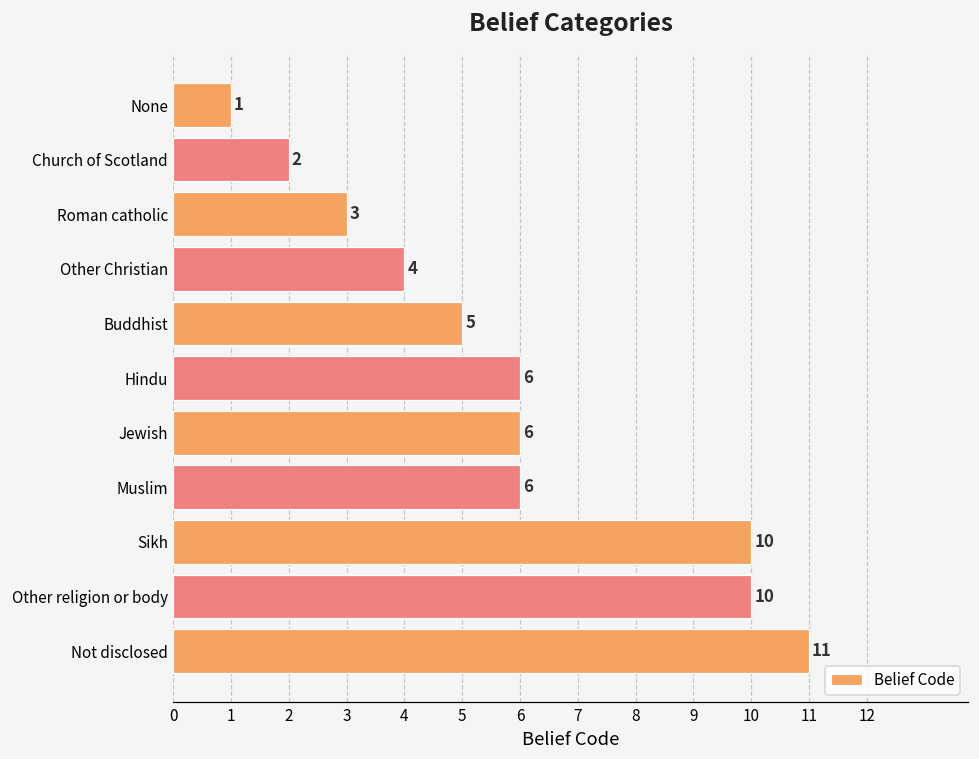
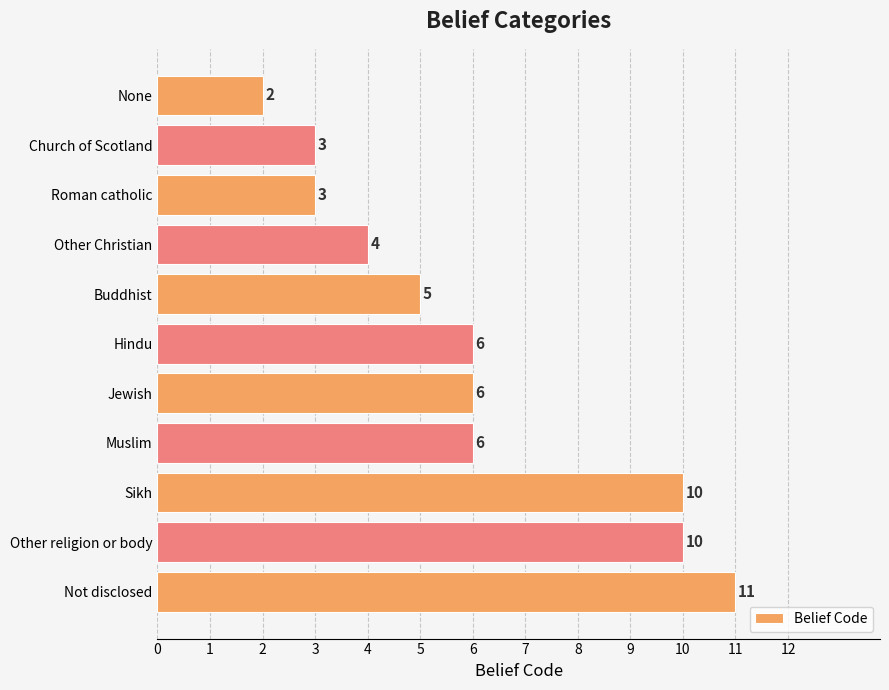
None: 1 -> 2
Church of Scotland: 2 -> 3
